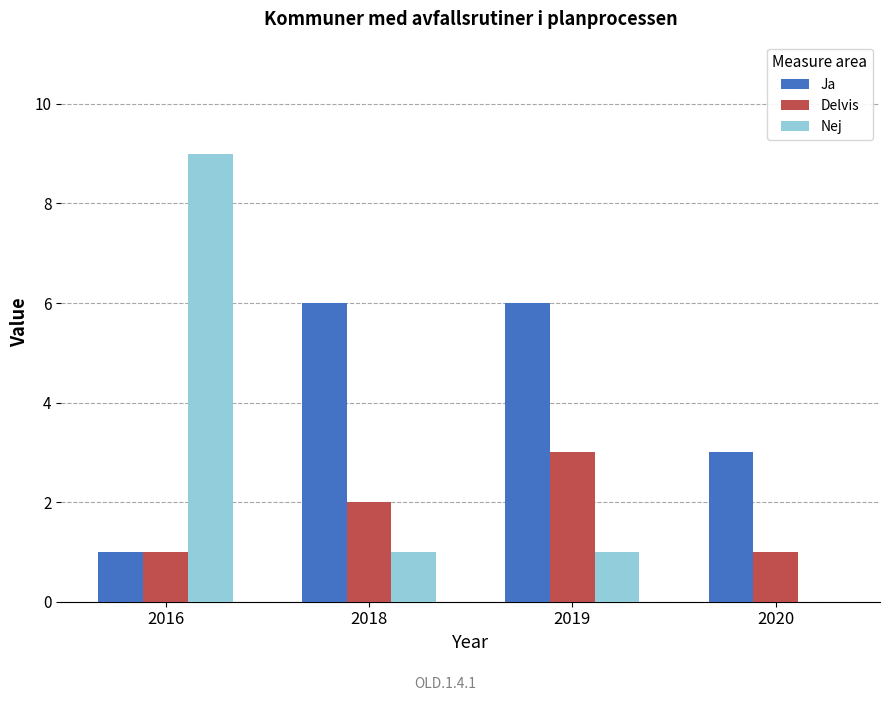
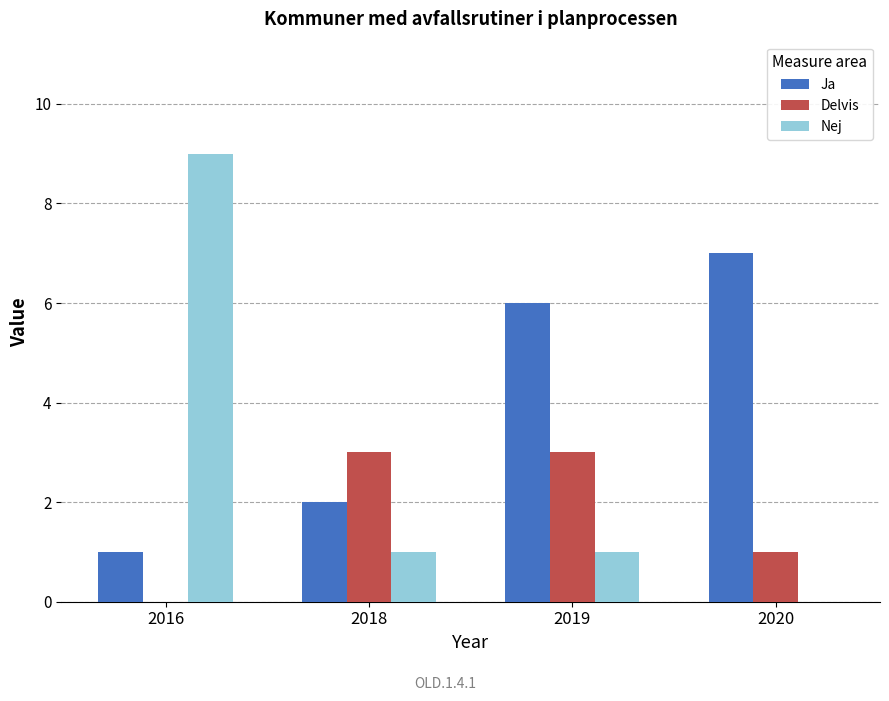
Delvis, 2016: 1 -> 0
Ja, 2018: 6 -> 2
Delvis, 2018: 2 -> 3
Ja, 2020: 3 -> 7
